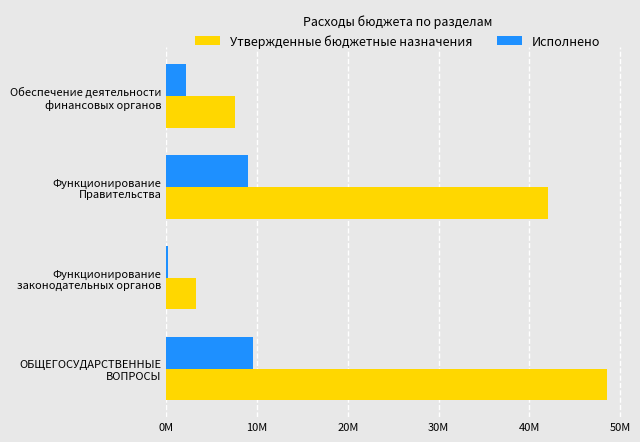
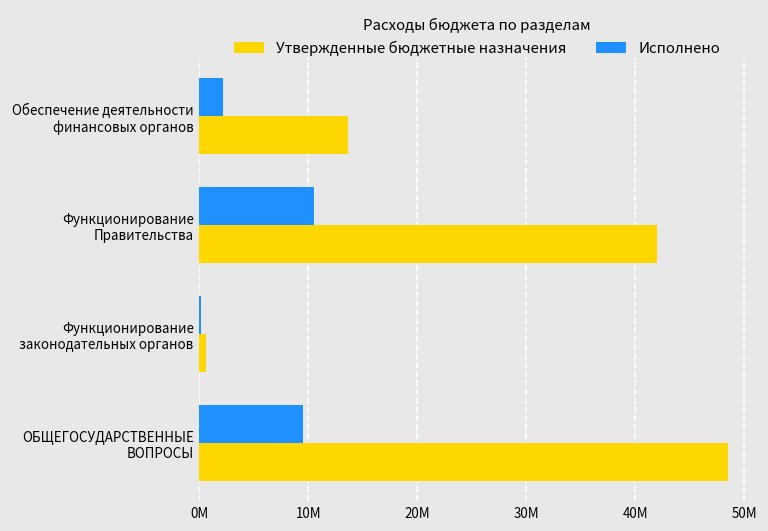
Утвержденные бюджетные назначения, Обеспечение деятельности финансовых органов: 8000000 -> 14000000
Исполнено, Функционирование Правительства: 9000000 -> 10000000
Утвержденные бюджетные назначения, Функционирование законодательных органов: 3000000 -> 1000000
